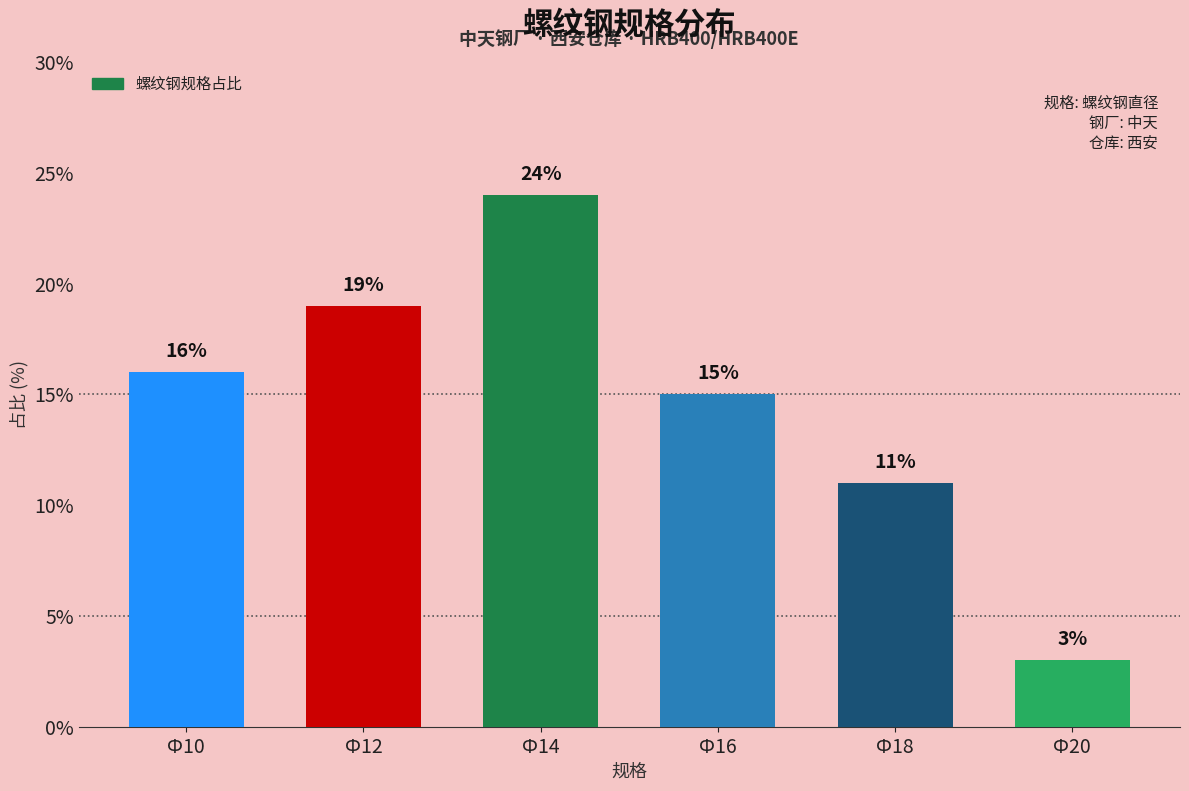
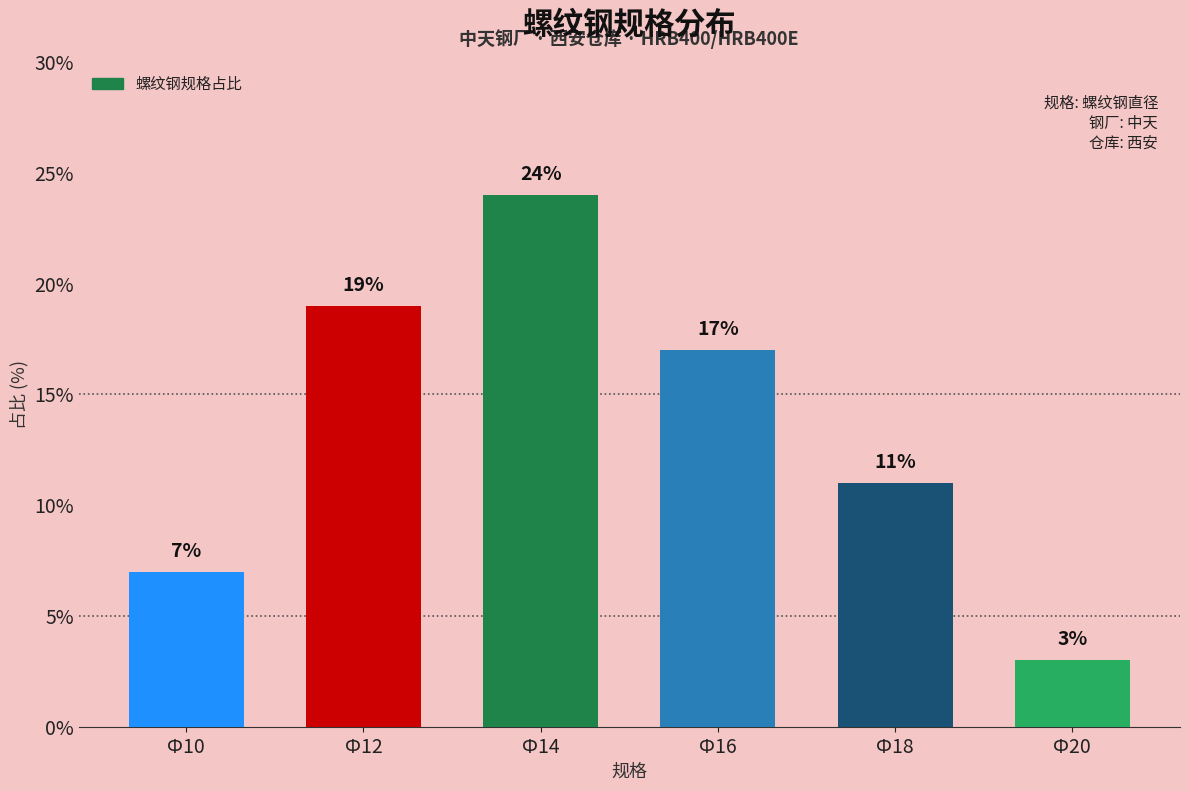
Ф10: 16% -> 7%
Ф16: 15% -> 17%
